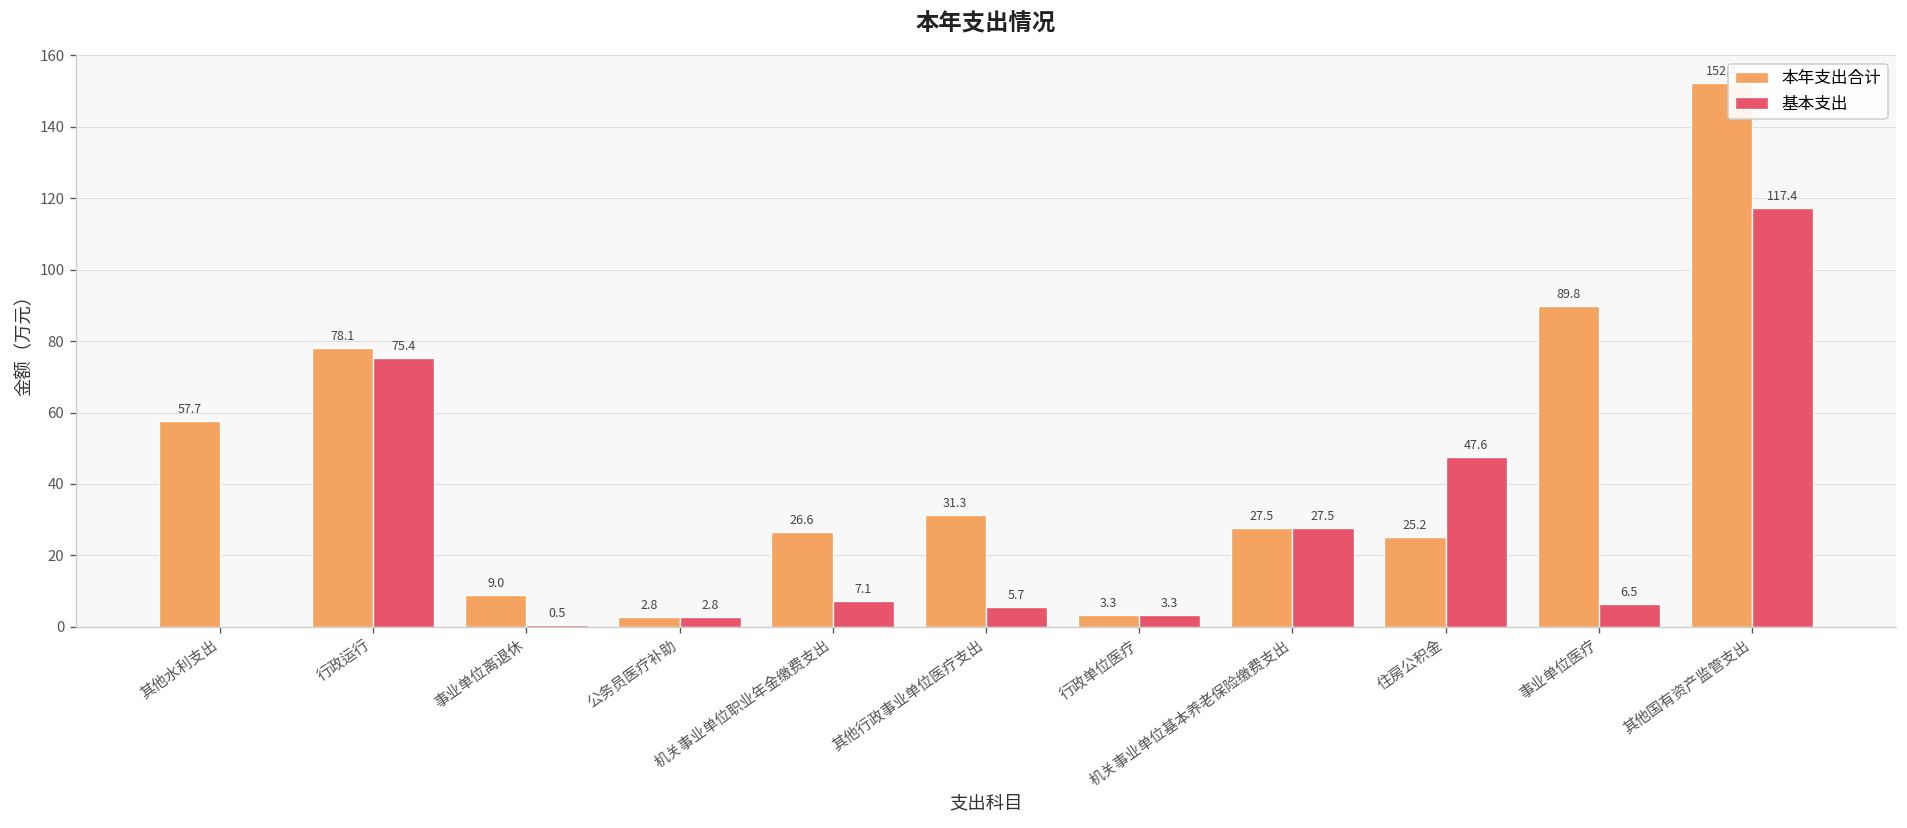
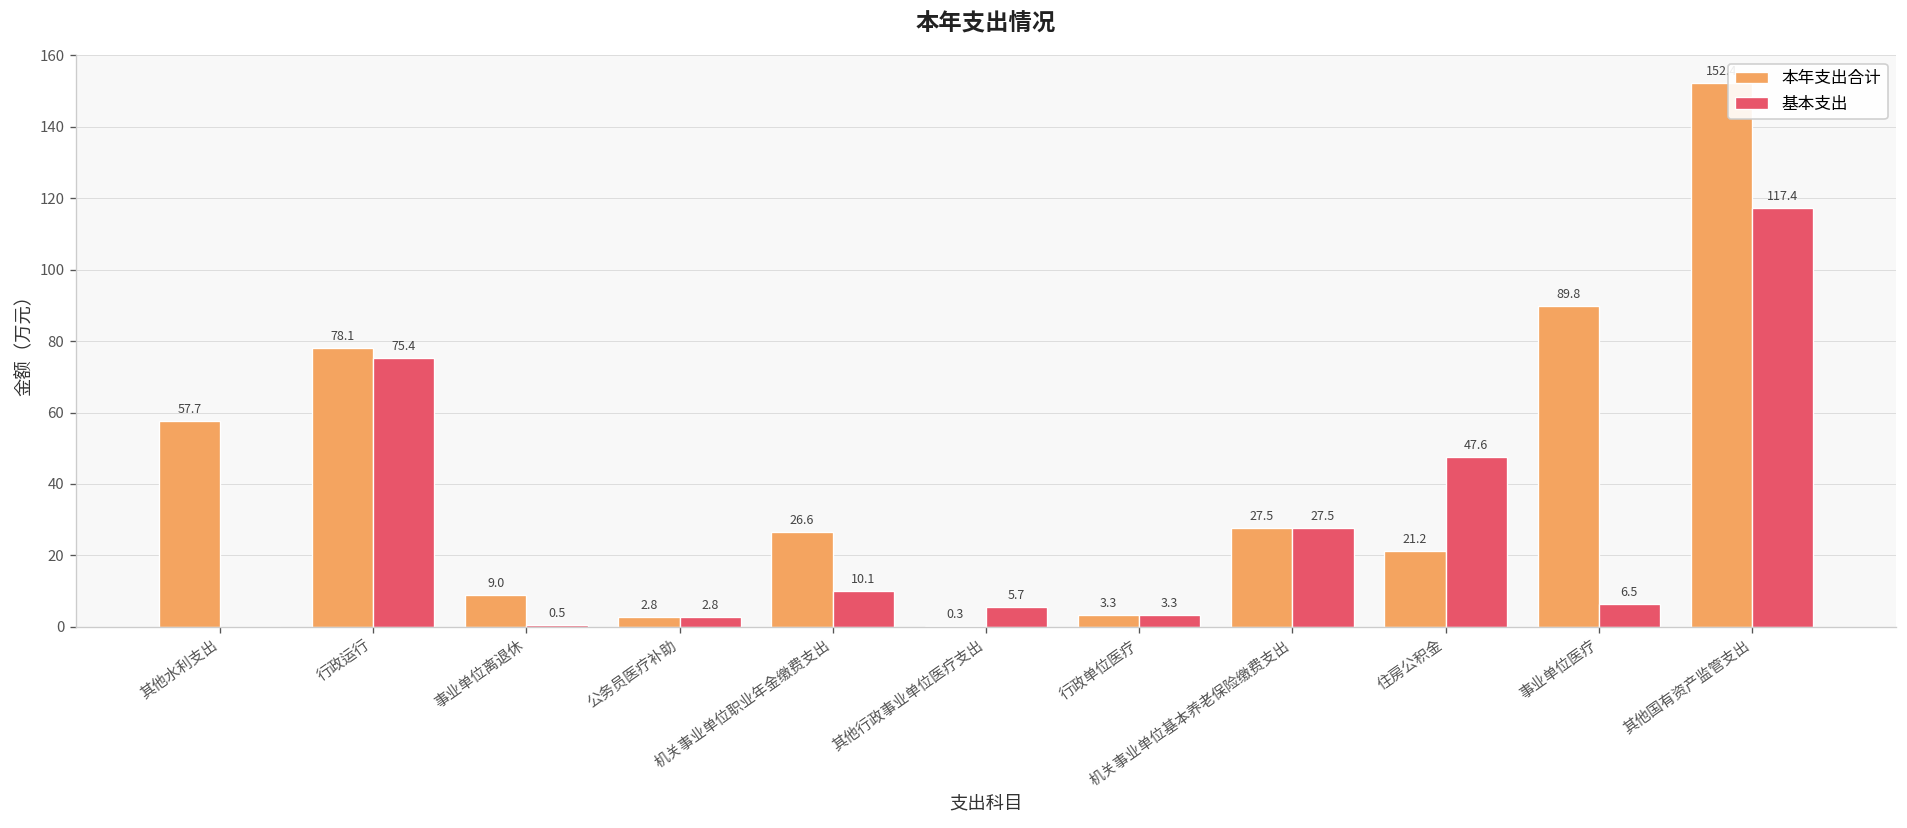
基本支出, 机关事业单位职业年金缴费支出: 7.1 -> 10.1
本年支出合计, 其他行政事业单位医疗支出: 31.3 -> 0.3
本年支出合计, 住房公积金: 25.2 -> 21.2
